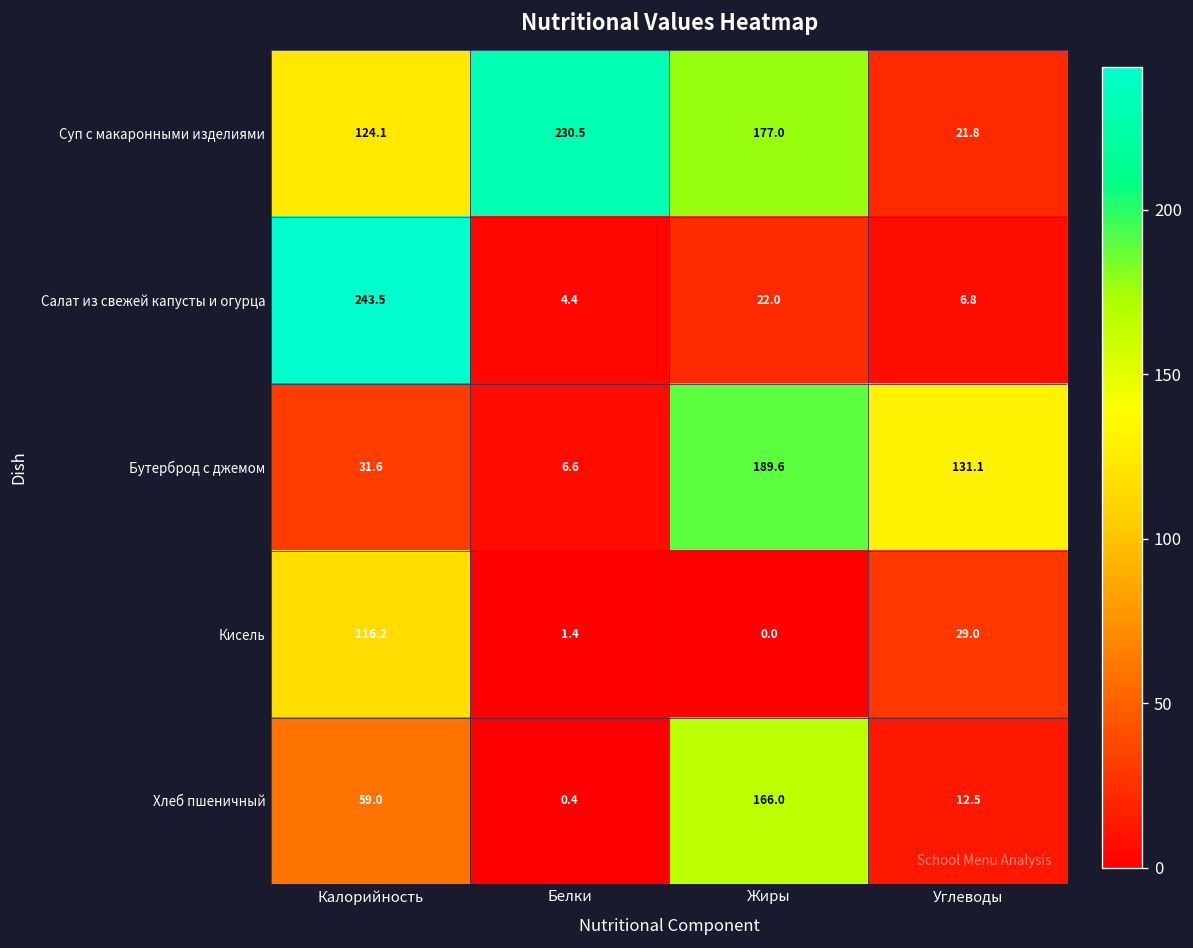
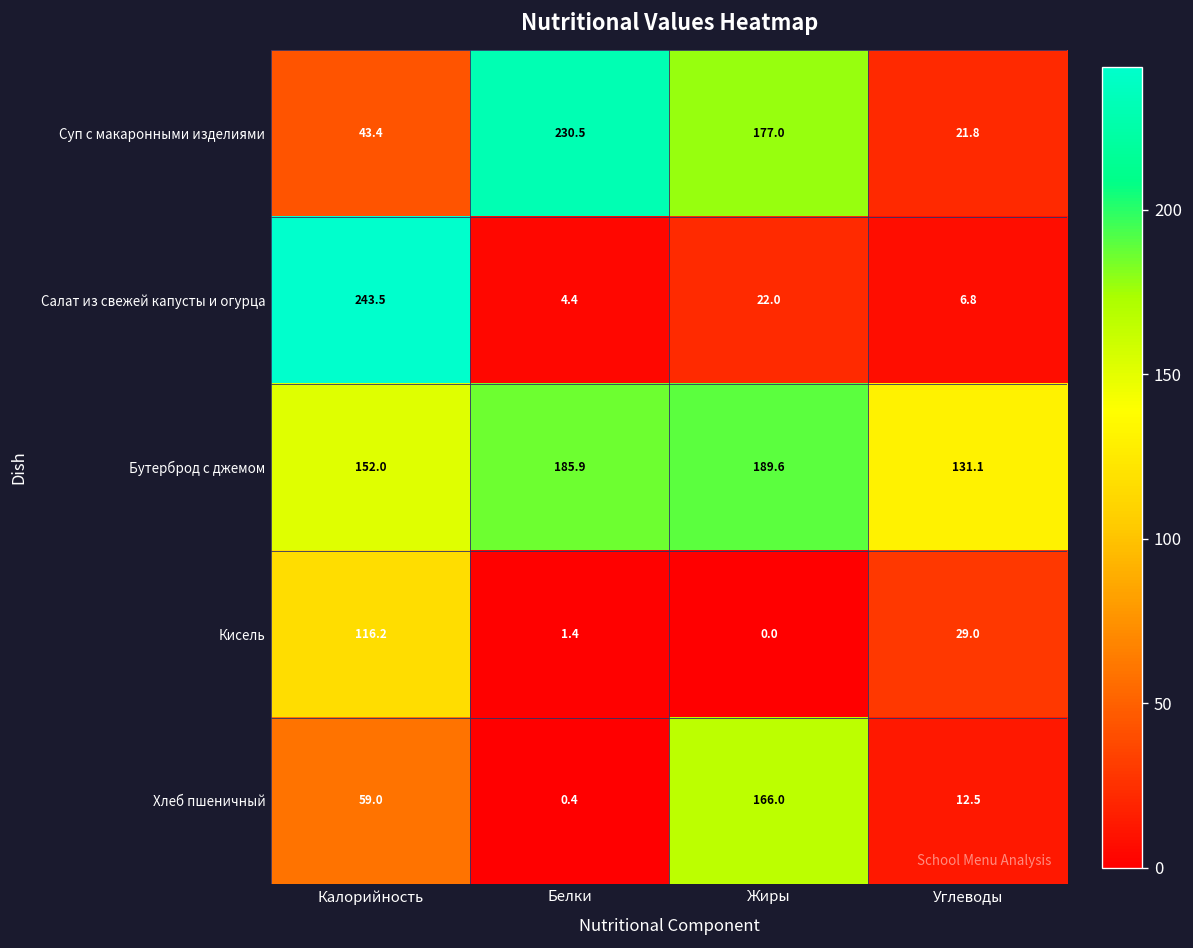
Суп с макаронными изделиями, Калорийность: 124.1 -> 43.4
Бутерброд с джемом, Калорийность: 31.6 -> 152.0
Бутерброд с джемом, Белки: 6.6 -> 185.9
